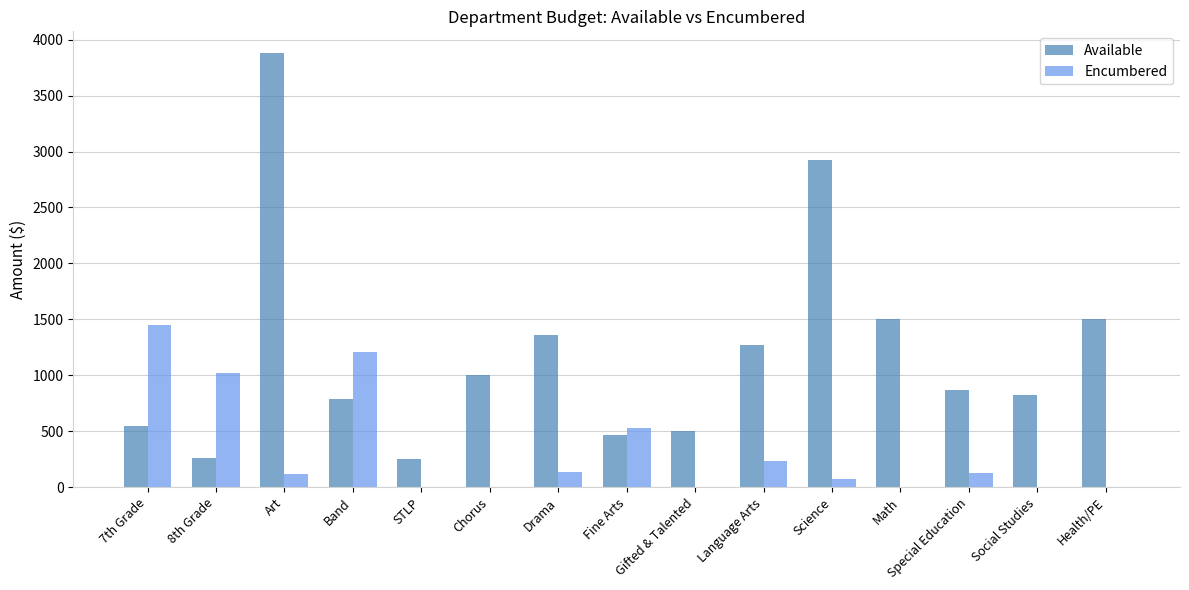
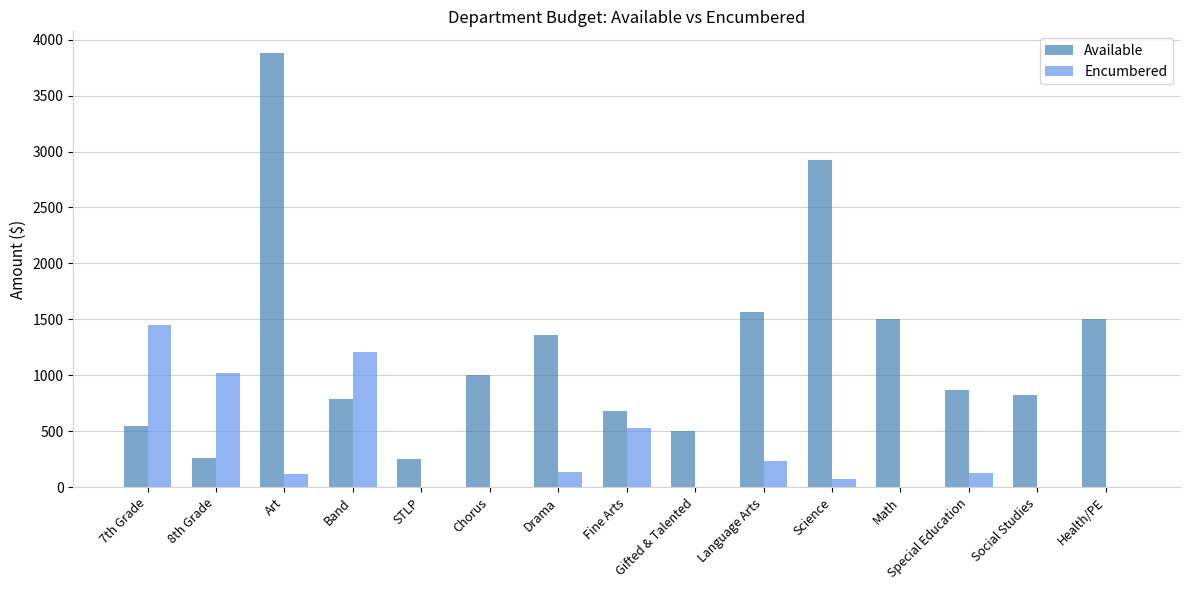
Available, Fine Arts: 470 -> 680
Available, Language Arts: 1270 -> 1570
